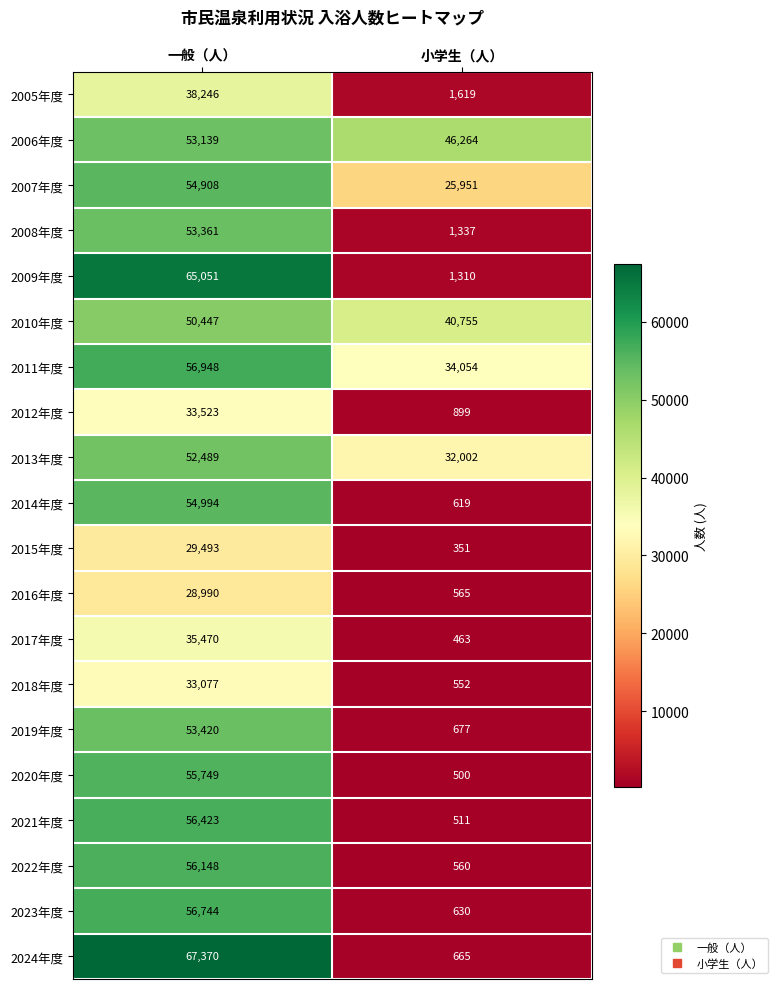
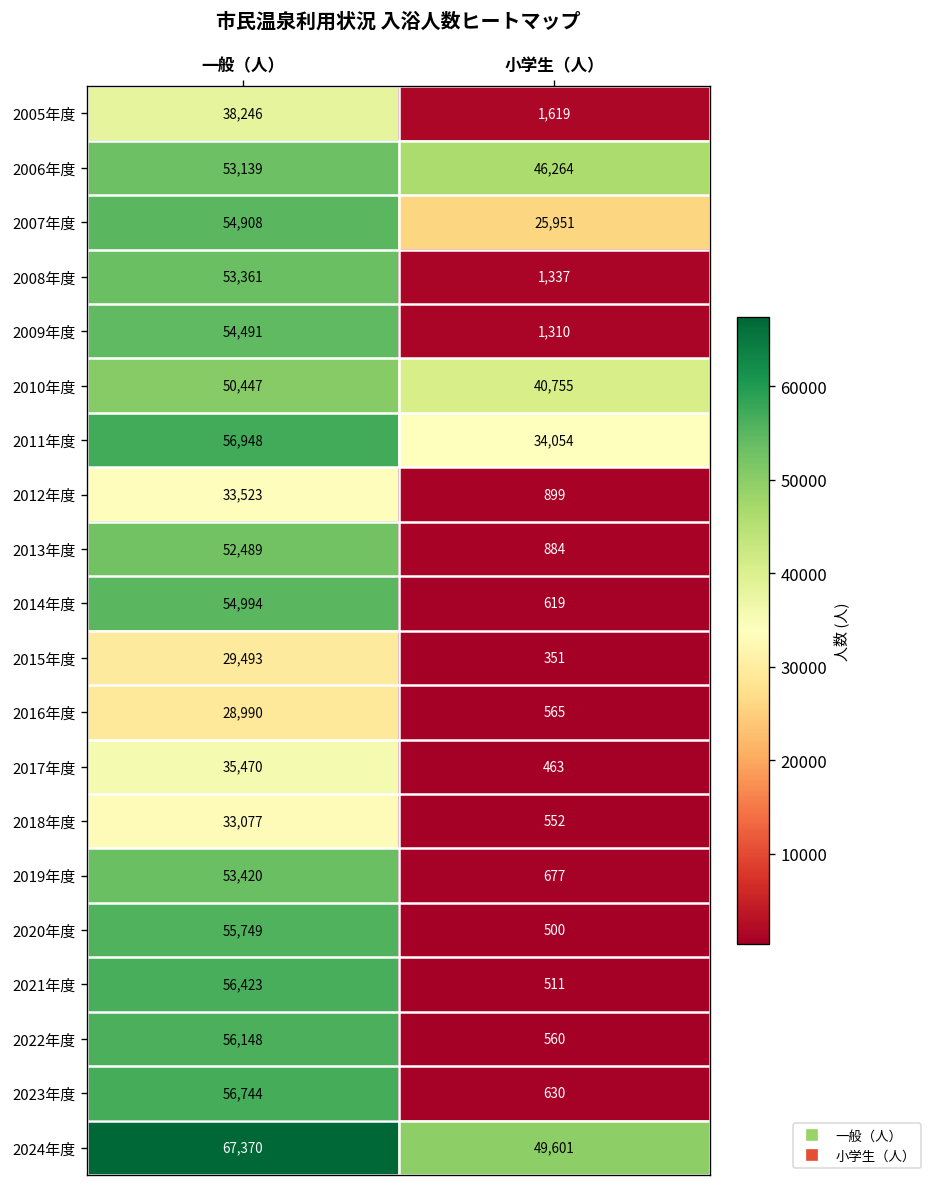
2009年度, 一般（人）: 65,051 -> 54,491
2013年度, 小学生（人）: 32,002 -> 884
2024年度, 小学生（人）: 665 -> 49,601
